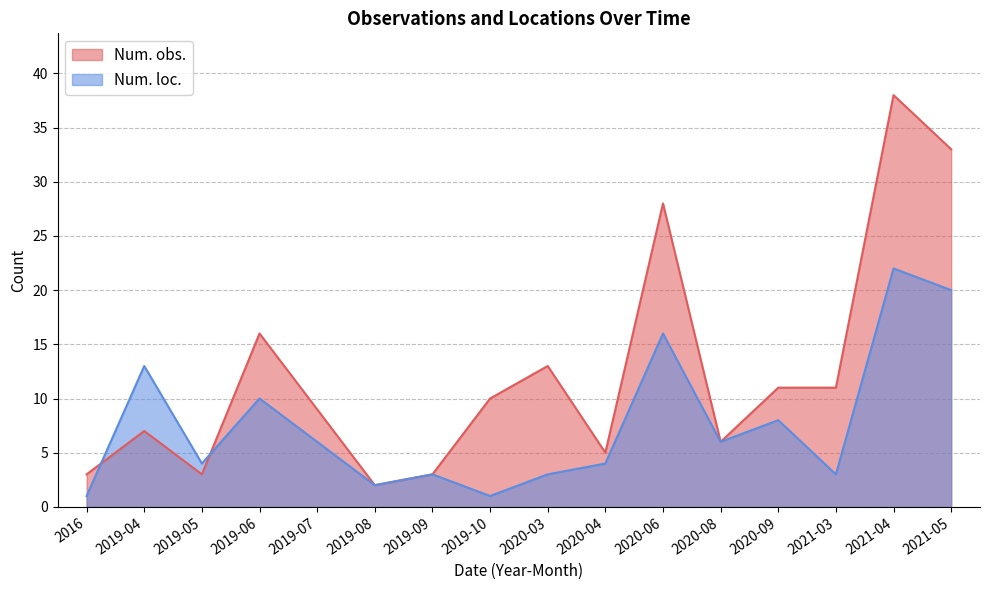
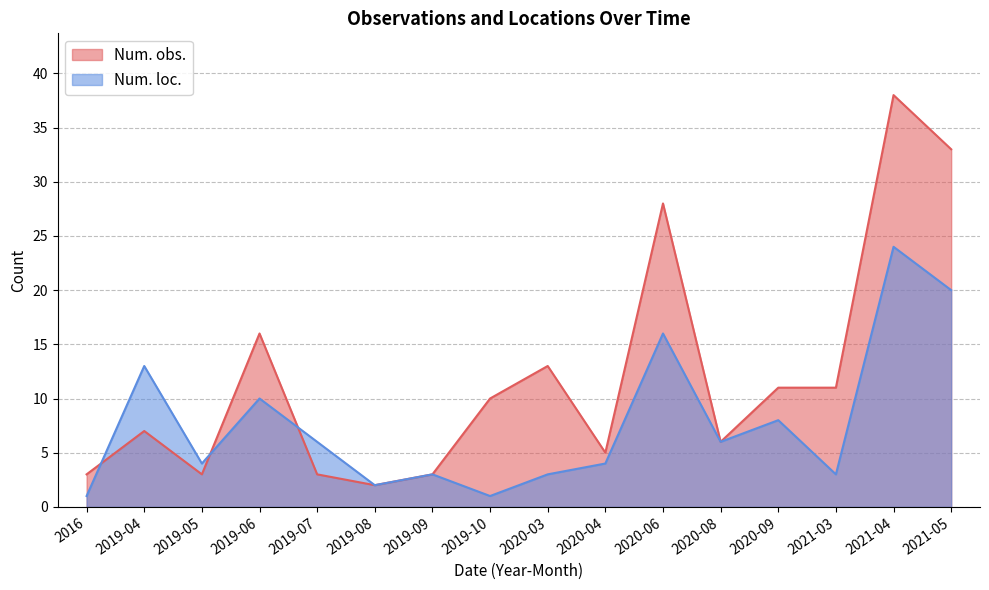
Num. obs., 2019-07: 9 -> 3
Num. loc., 2021-04: 22 -> 24
